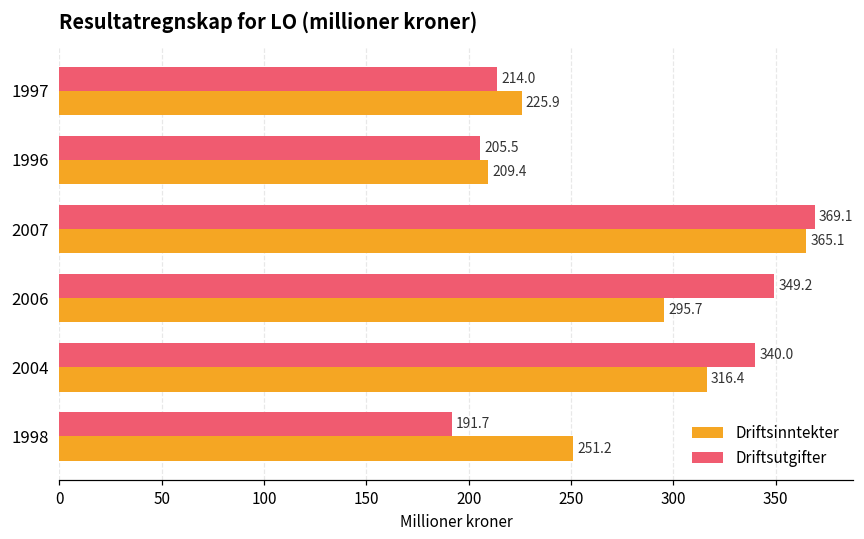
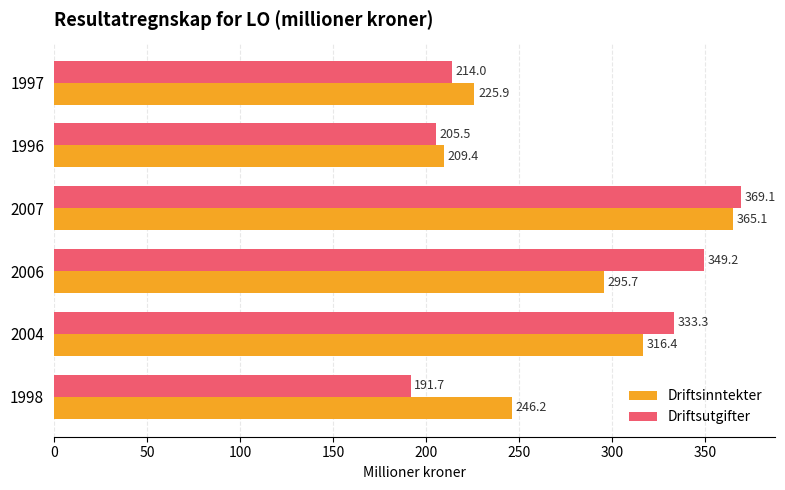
Driftsutgifter, 2004: 340.0 -> 333.3
Driftsinntekter, 1998: 251.2 -> 246.2
